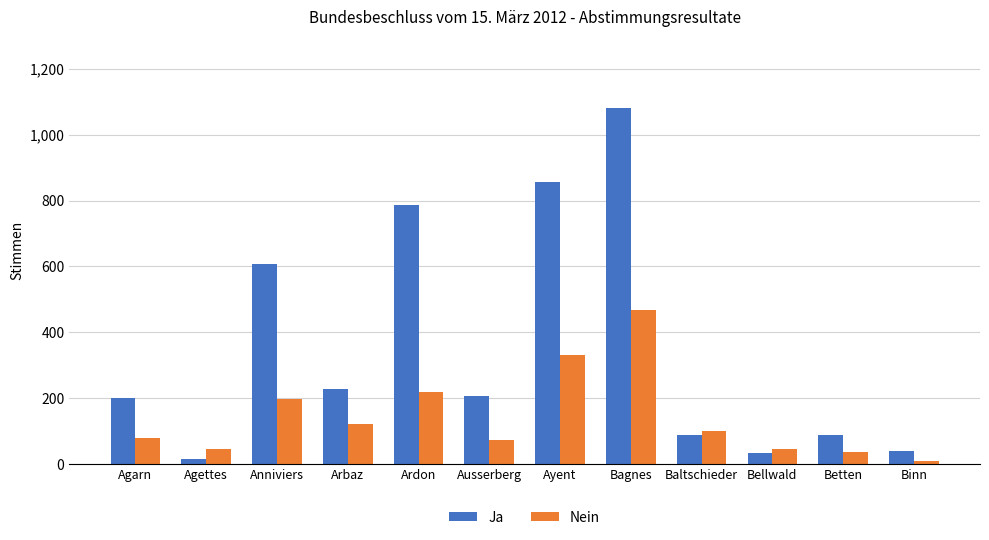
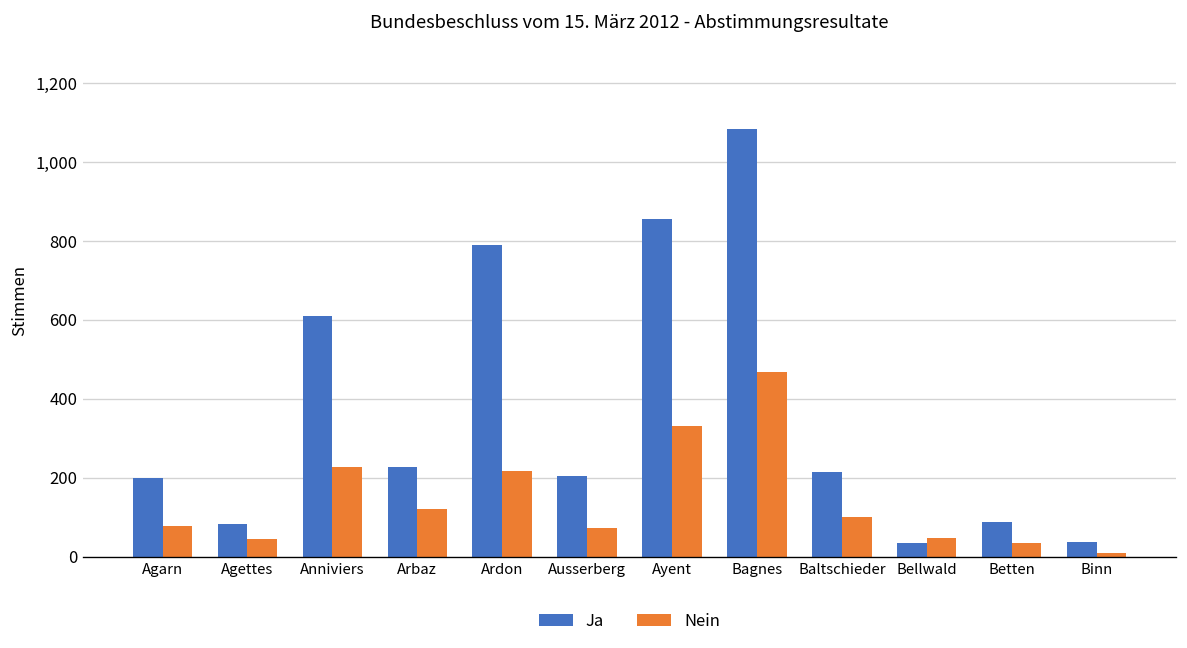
Ja, Agettes: 10 -> 80
Nein, Anniviers: 200 -> 230
Ja, Baltschieder: 90 -> 210
